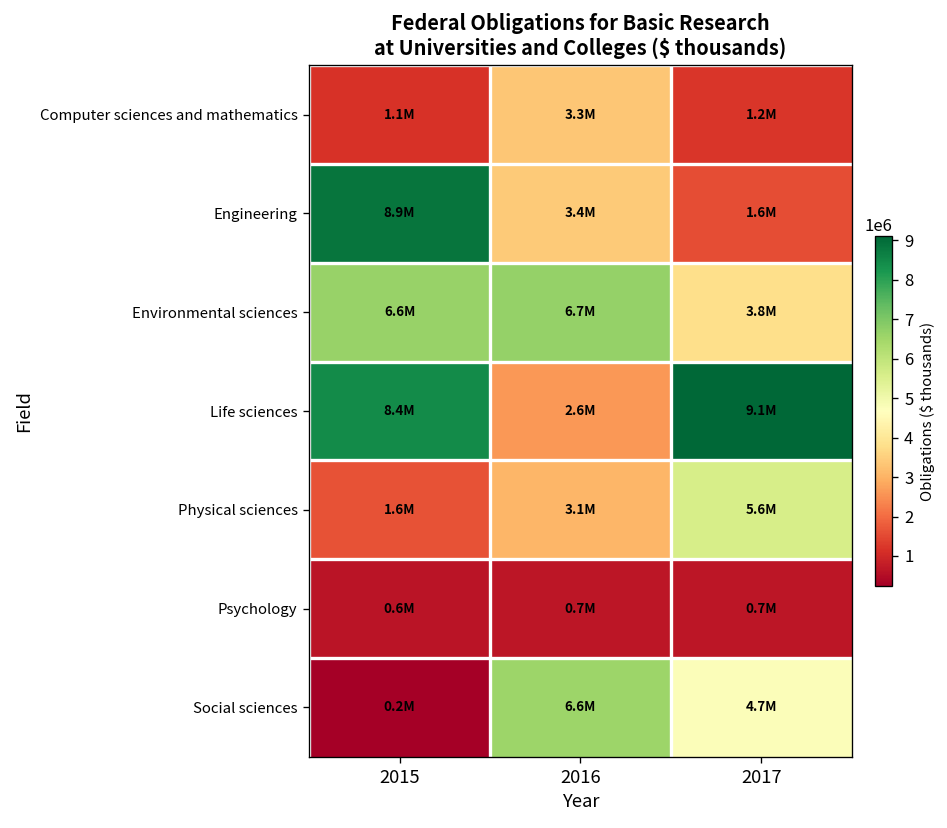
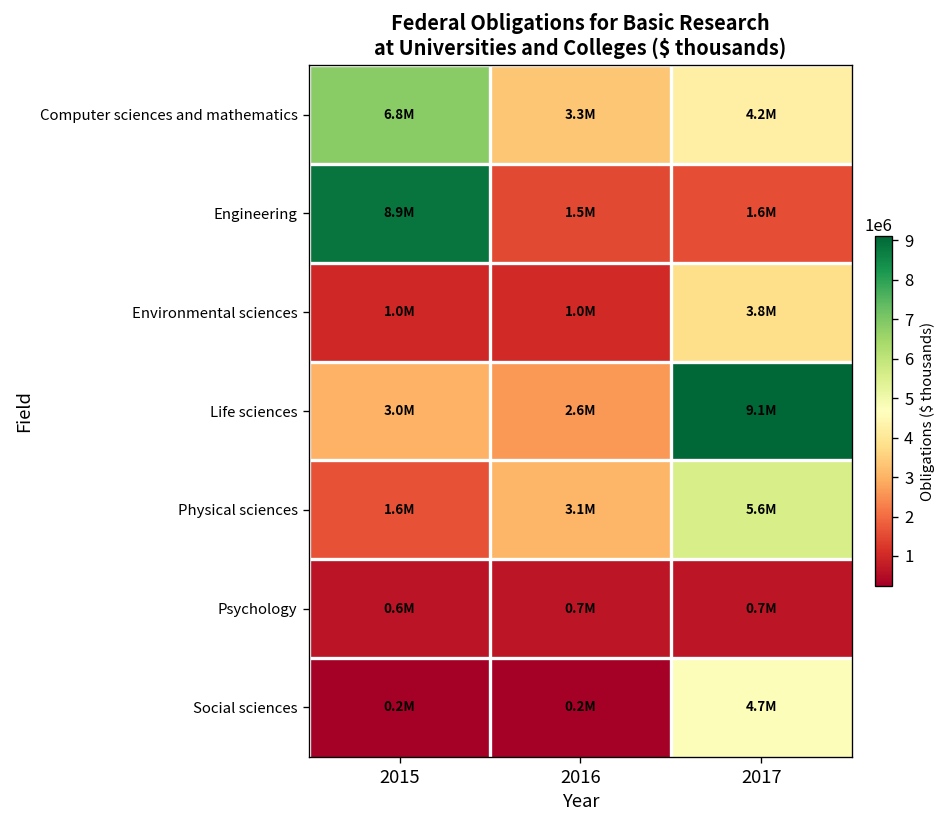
Computer sciences and mathematics, 2015: 1.1M -> 6.8M
Computer sciences and mathematics, 2017: 1.2M -> 4.2M
Engineering, 2016: 3.4M -> 1.5M
Environmental sciences, 2015: 6.6M -> 1.0M
Environmental sciences, 2016: 6.7M -> 1.0M
Life sciences, 2015: 8.4M -> 3.0M
Social sciences, 2016: 6.6M -> 0.2M
